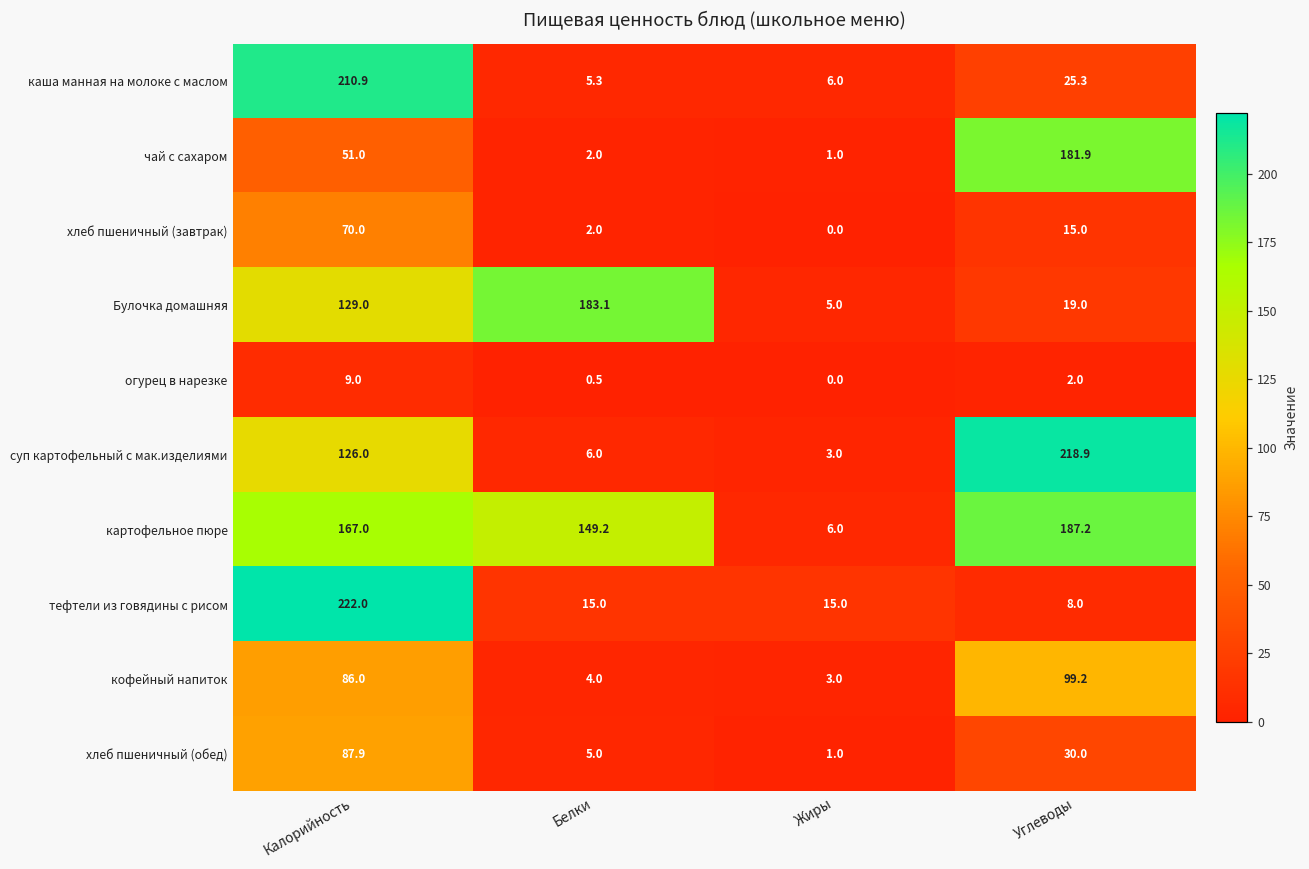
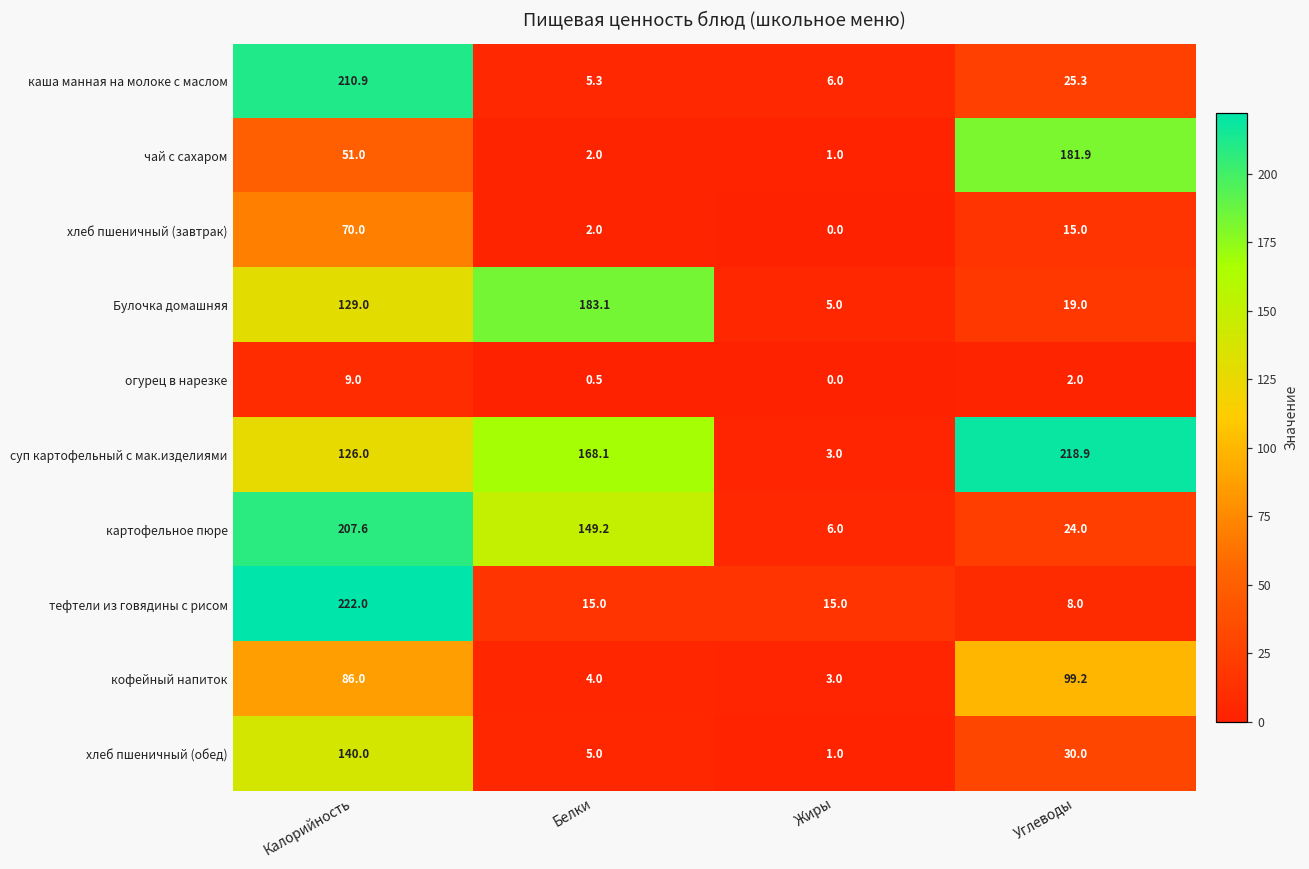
суп картофельный с мак.изделиями, Белки: 6.0 -> 168.1
картофельное пюре, Калорийность: 167.0 -> 207.6
картофельное пюре, Углеводы: 187.2 -> 24.0
хлеб пшеничный (обед), Калорийность: 87.9 -> 140.0
